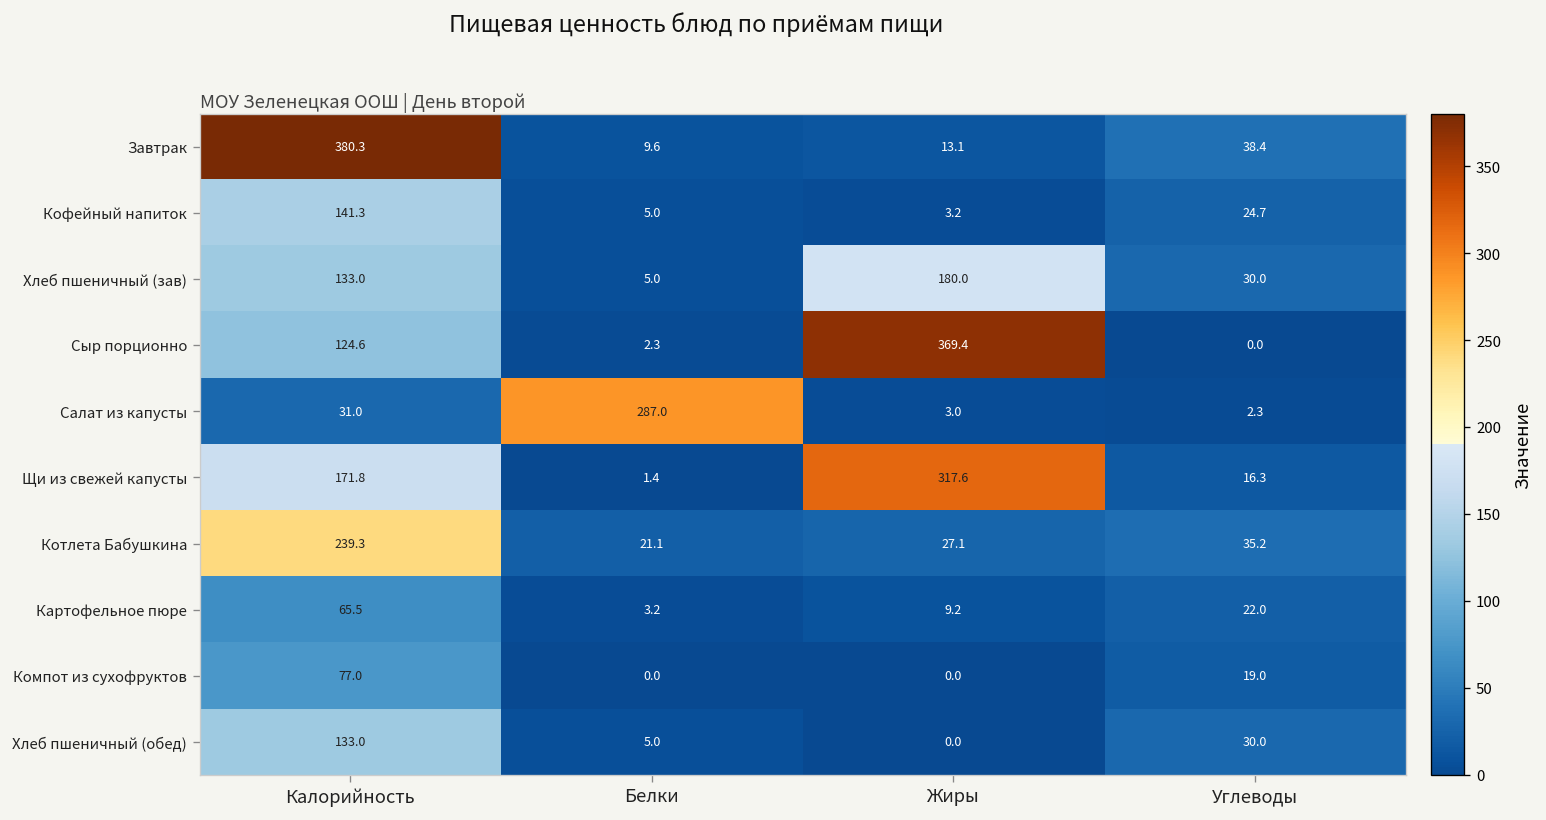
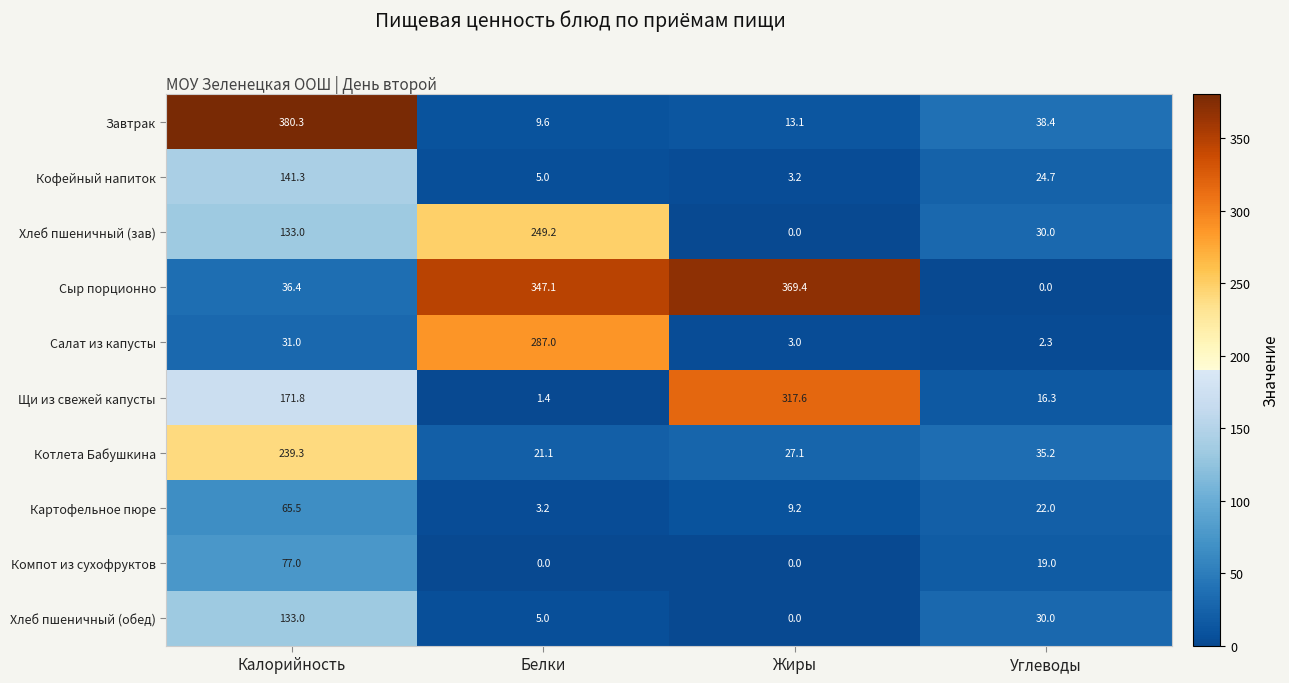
Хлеб пшеничный (зав), Белки: 5.0 -> 249.2
Хлеб пшеничный (зав), Жиры: 180.0 -> 0.0
Сыр порционно, Калорийность: 124.6 -> 36.4
Сыр порционно, Белки: 2.3 -> 347.1
